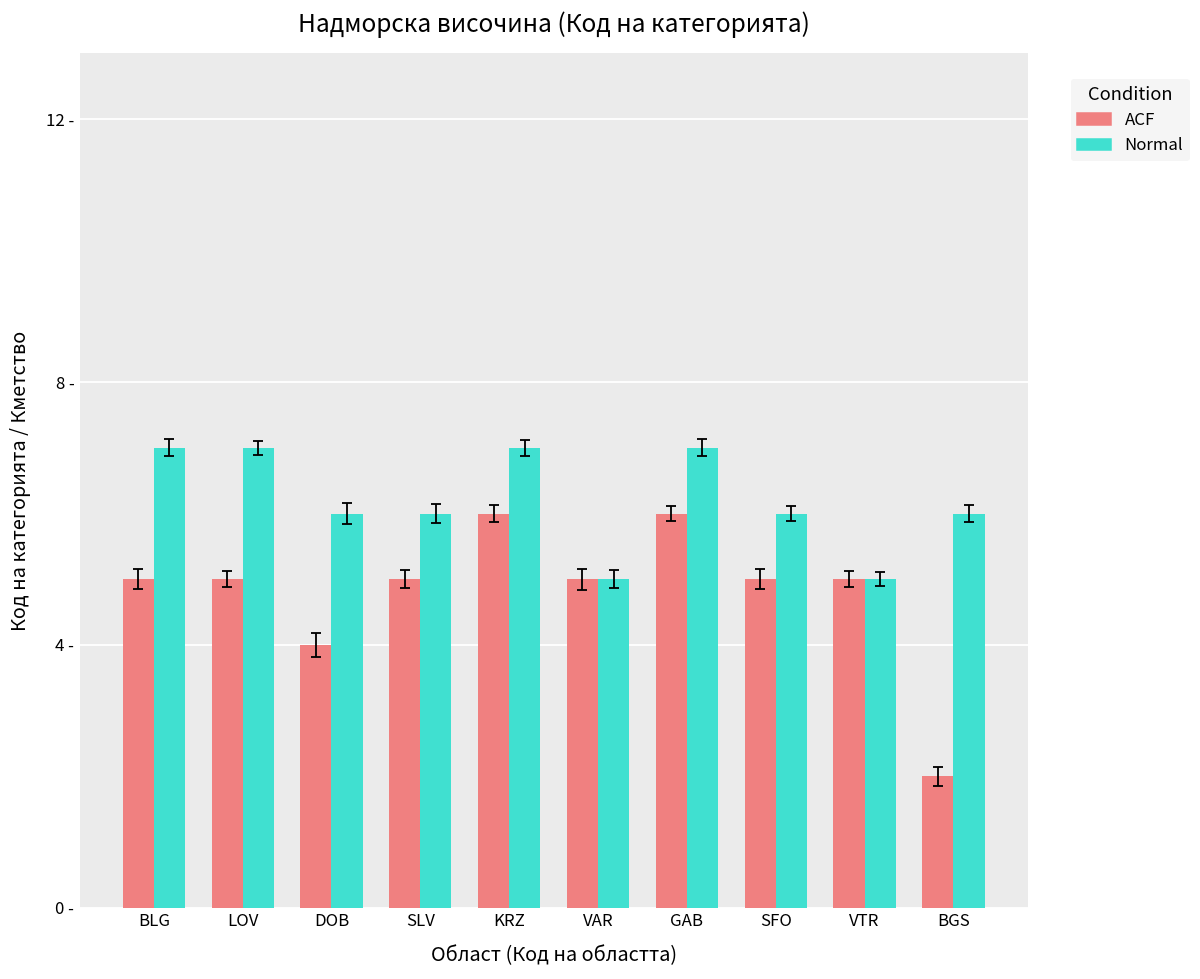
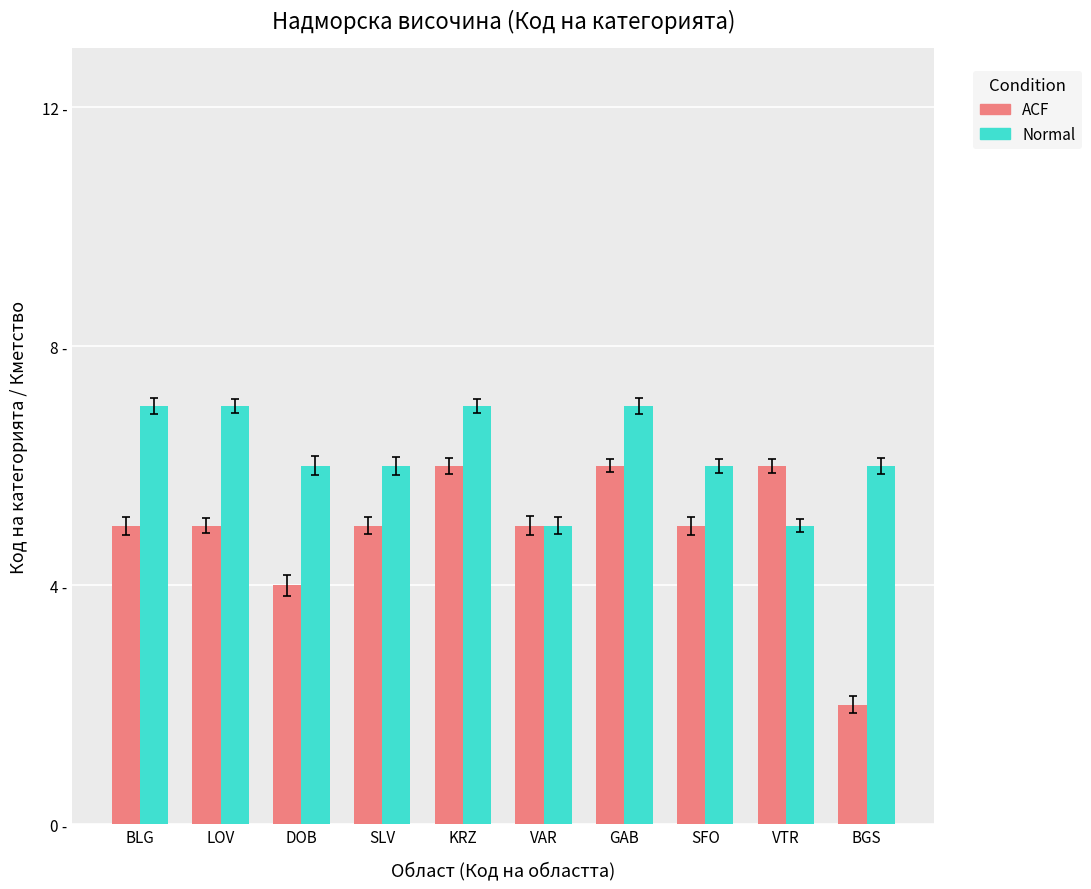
ACF, VTR: 5 - -> 6 -
